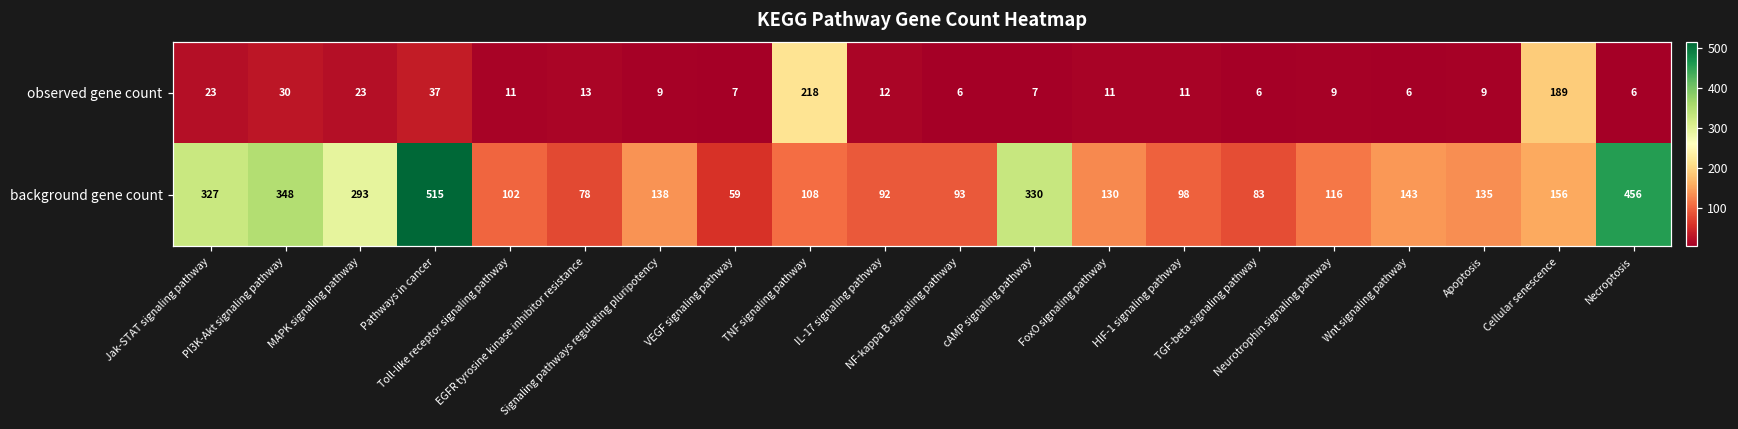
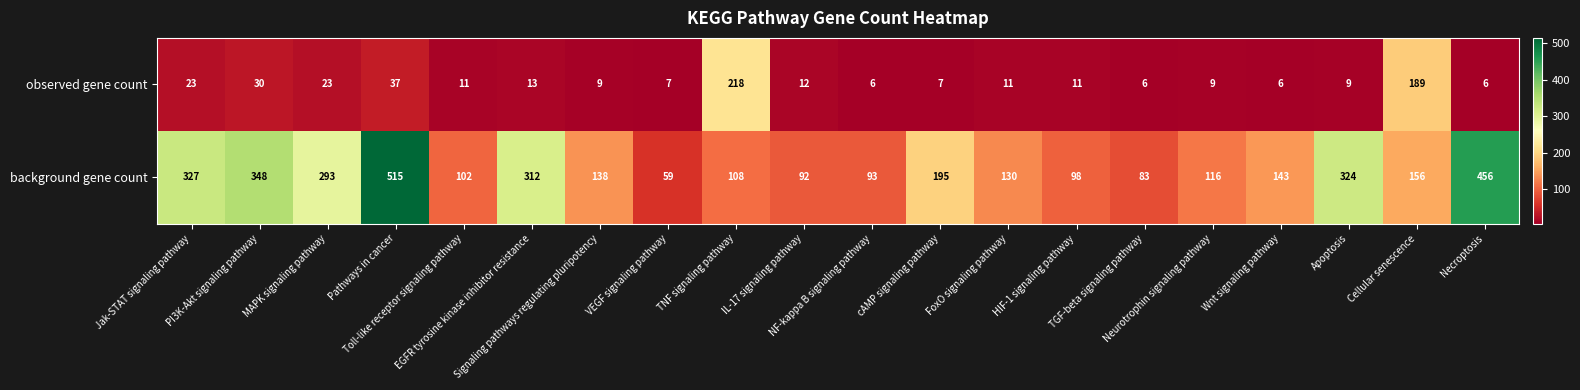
background gene count, EGFR tyrosine kinase inhibitor resistance: 78 -> 312
background gene count, cAMP signaling pathway: 330 -> 195
background gene count, Apoptosis: 135 -> 324
